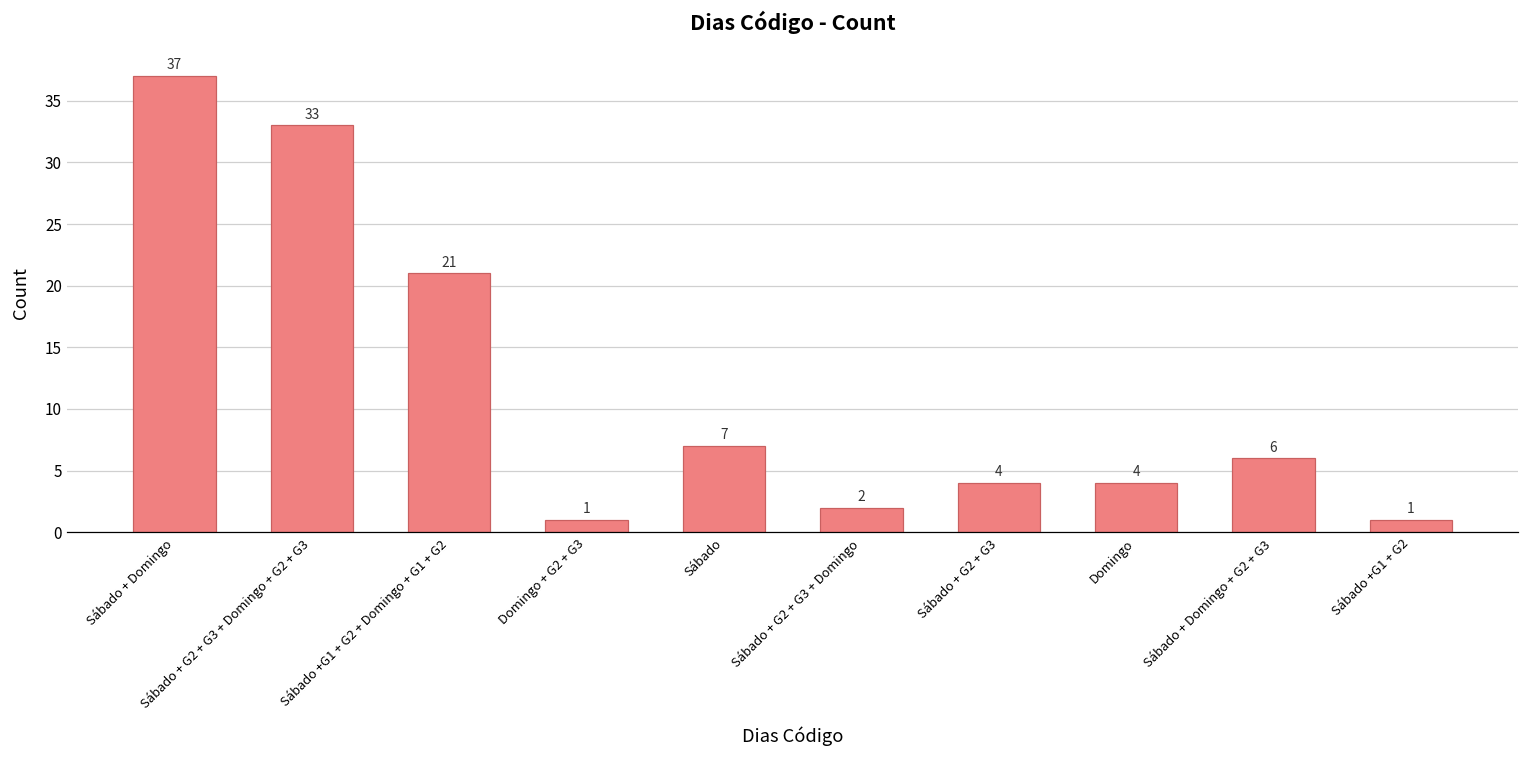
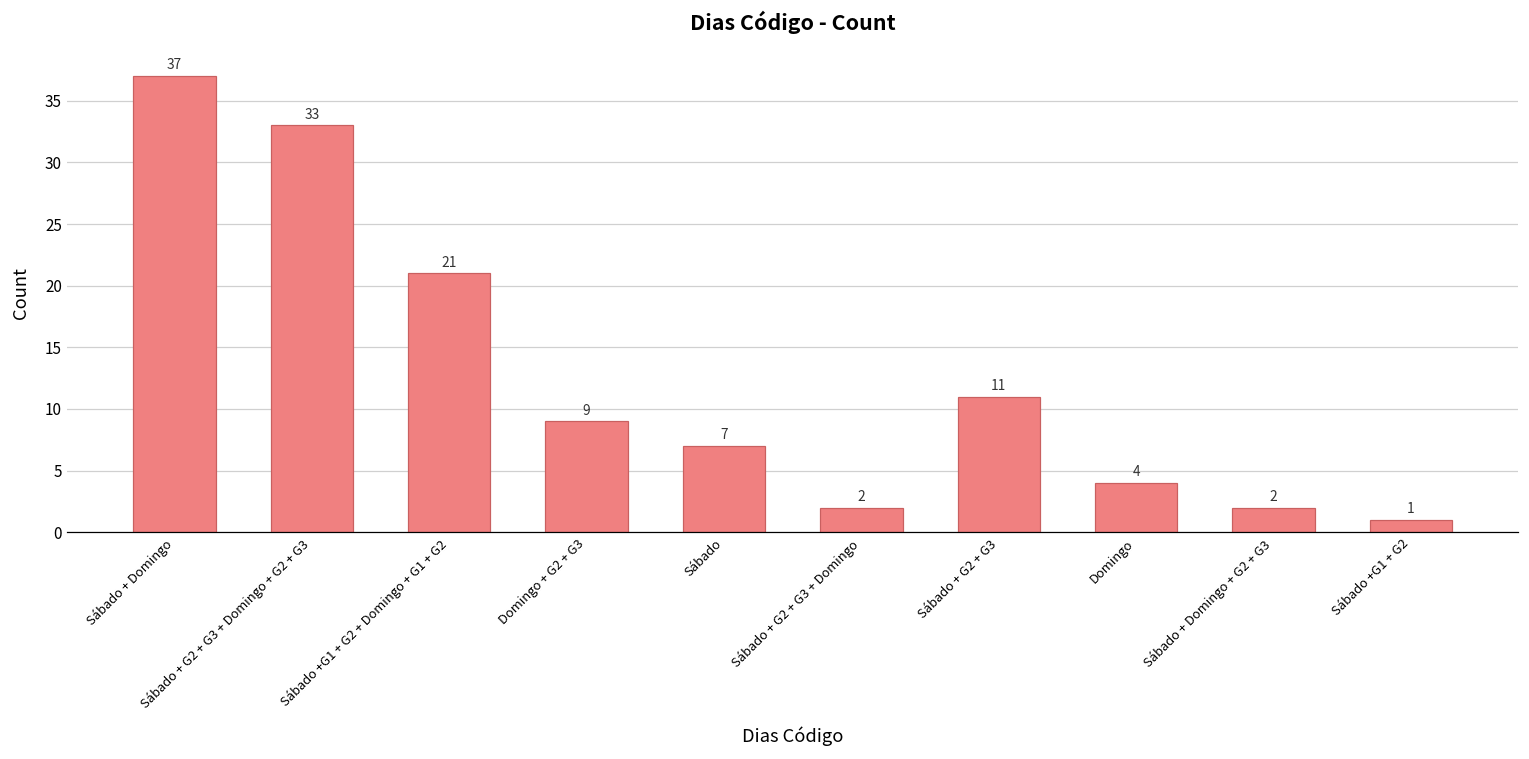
Domingo + G2 + G3: 1 -> 9
Sábado + G2 + G3: 4 -> 11
Sábado + Domingo + G2 + G3: 6 -> 2
